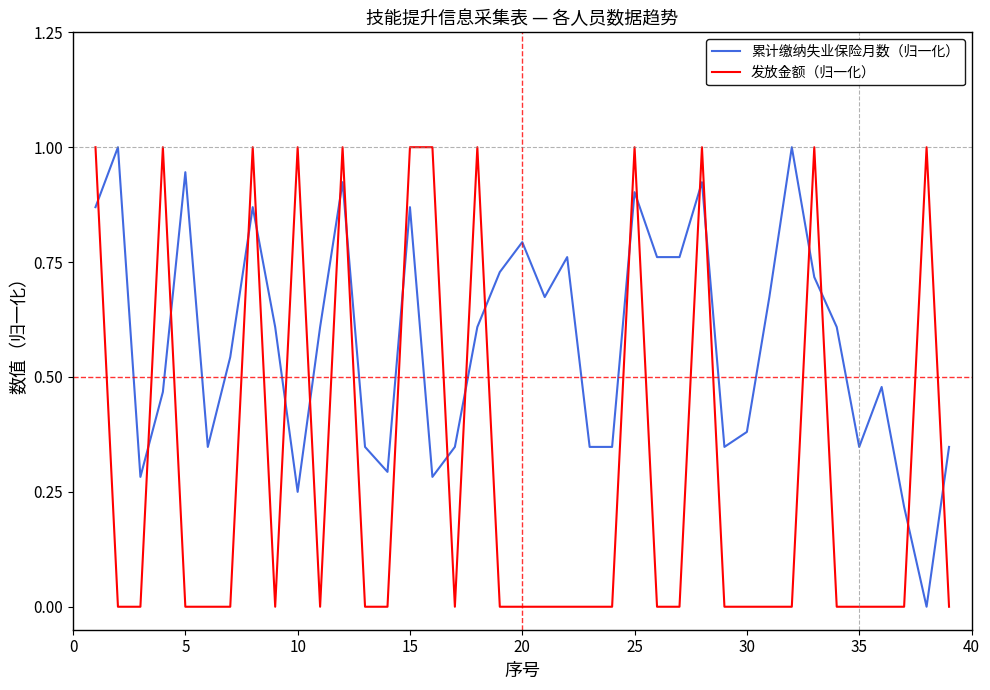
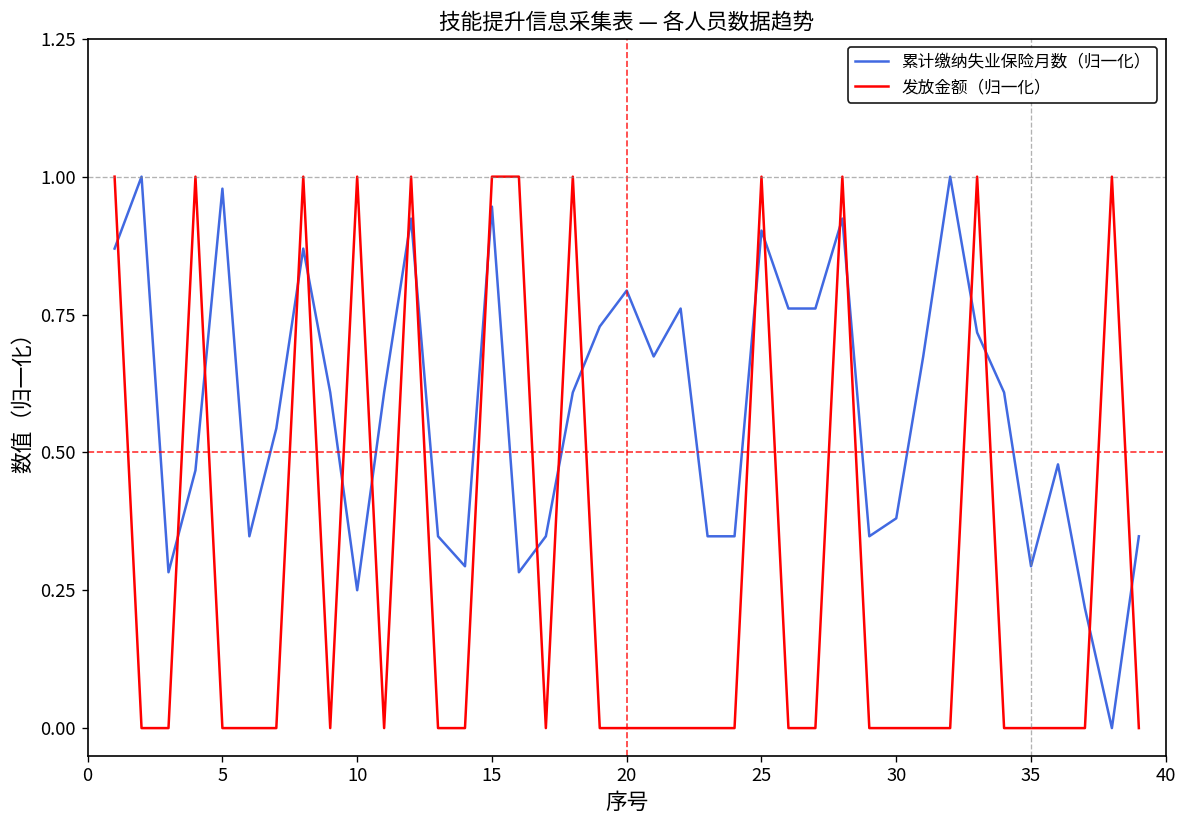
累计缴纳失业保险月数（归一化）, 5: 0.95 -> 0.98
累计缴纳失业保险月数（归一化）, 15: 0.87 -> 0.95
累计缴纳失业保险月数（归一化）, 35: 0.35 -> 0.29
